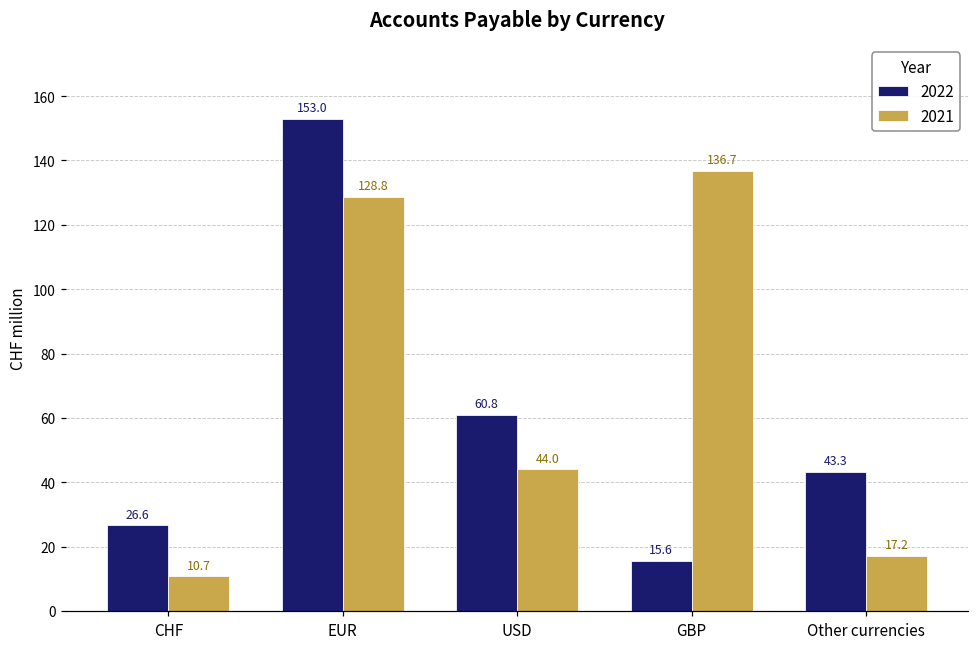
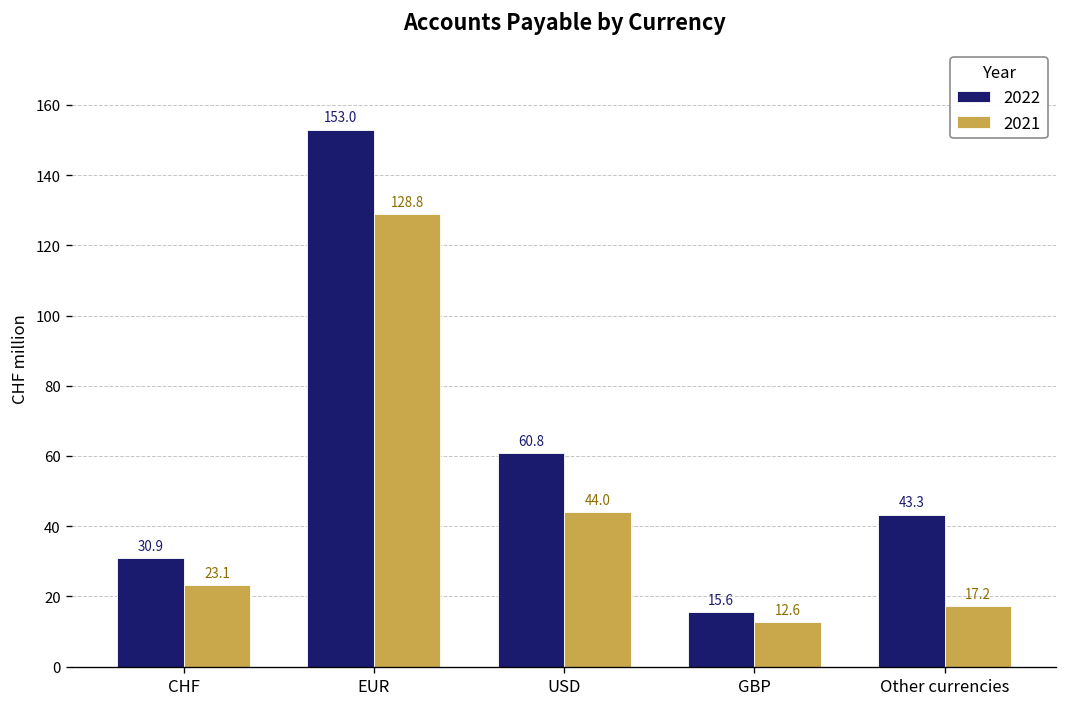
2022, CHF: 26.6 -> 30.9
2021, CHF: 10.7 -> 23.1
2021, GBP: 136.7 -> 12.6
